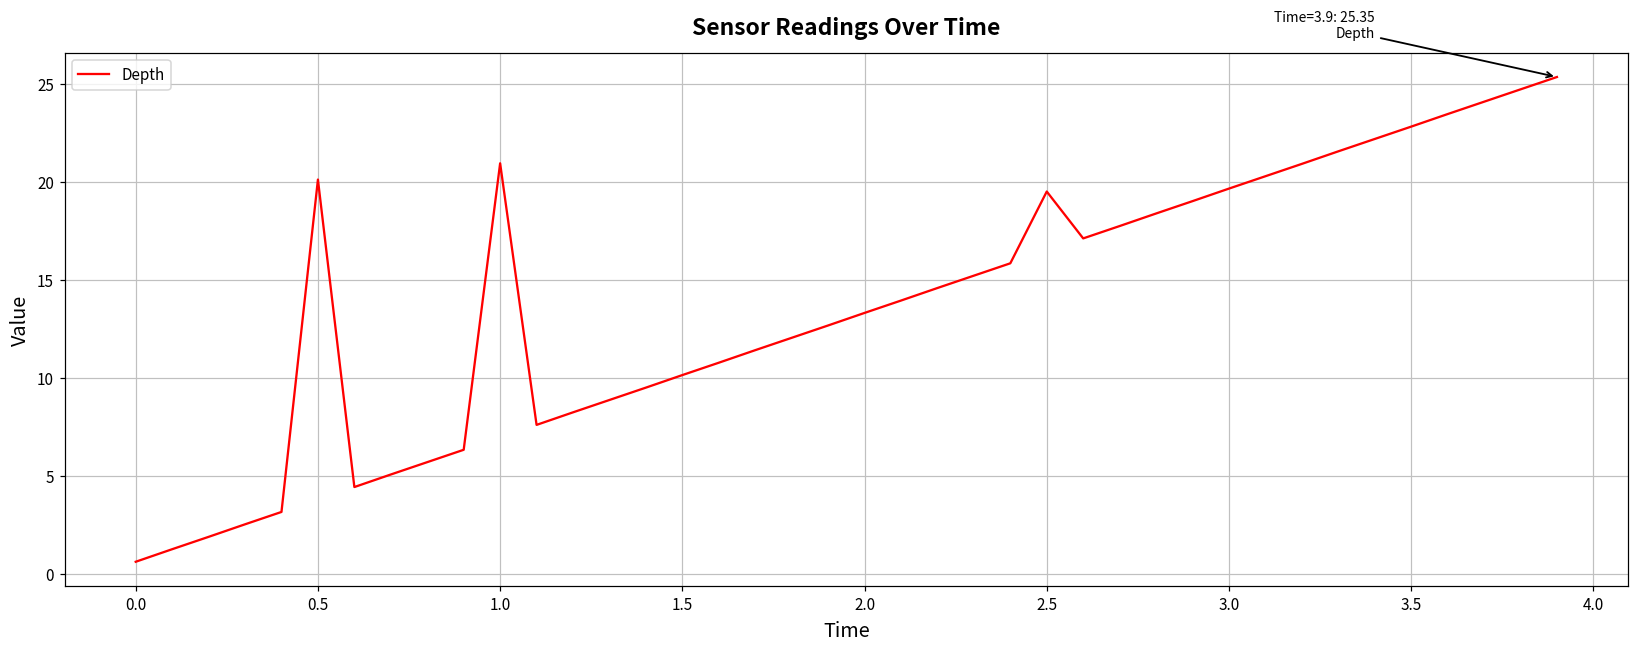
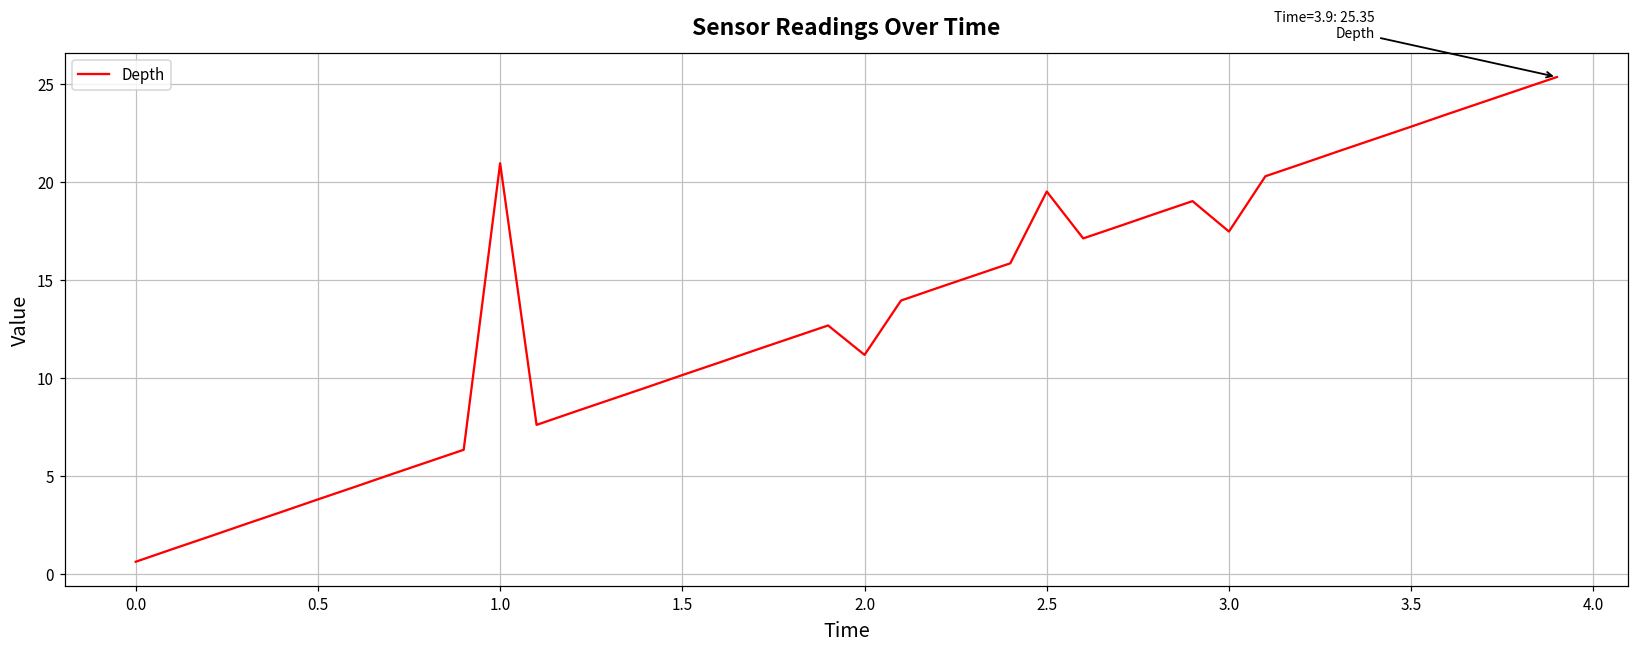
0.5: 20.1 -> 3.8
2.0: 13.3 -> 11.2
3.0: 19.7 -> 17.5
